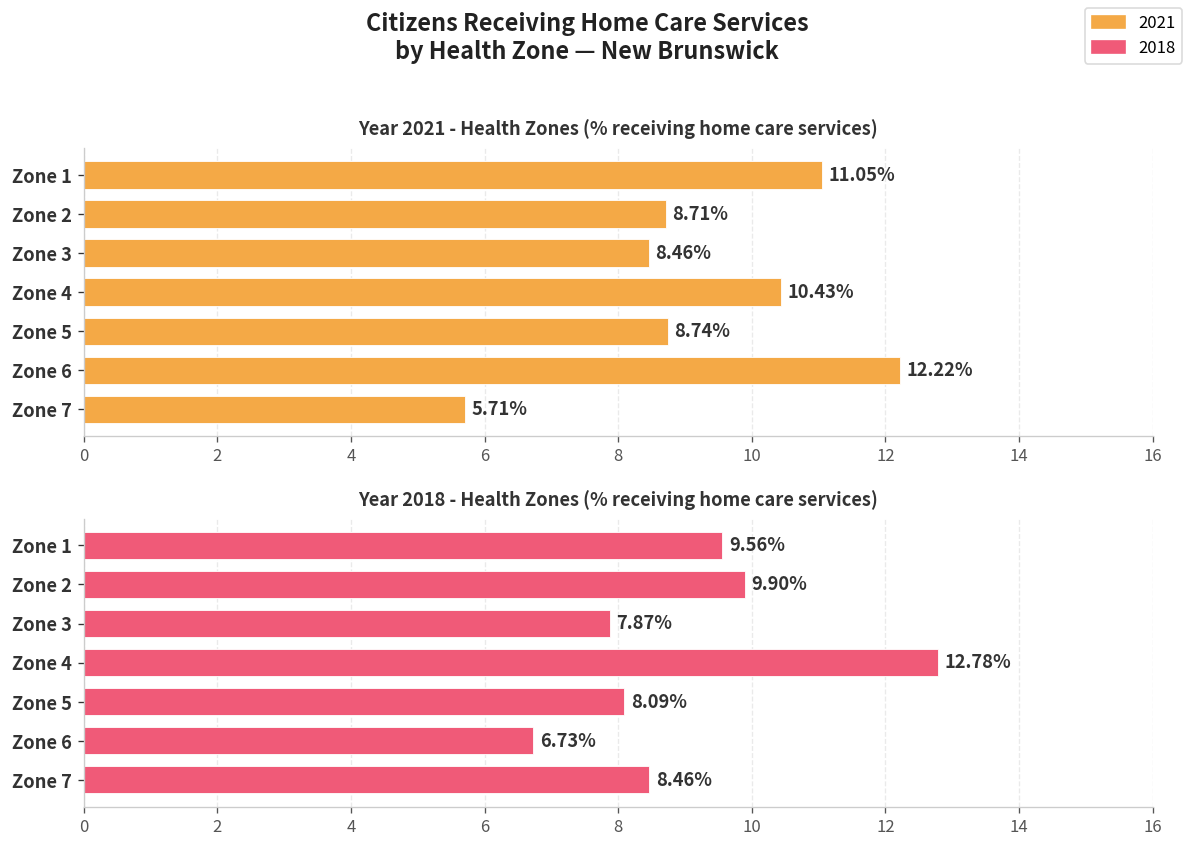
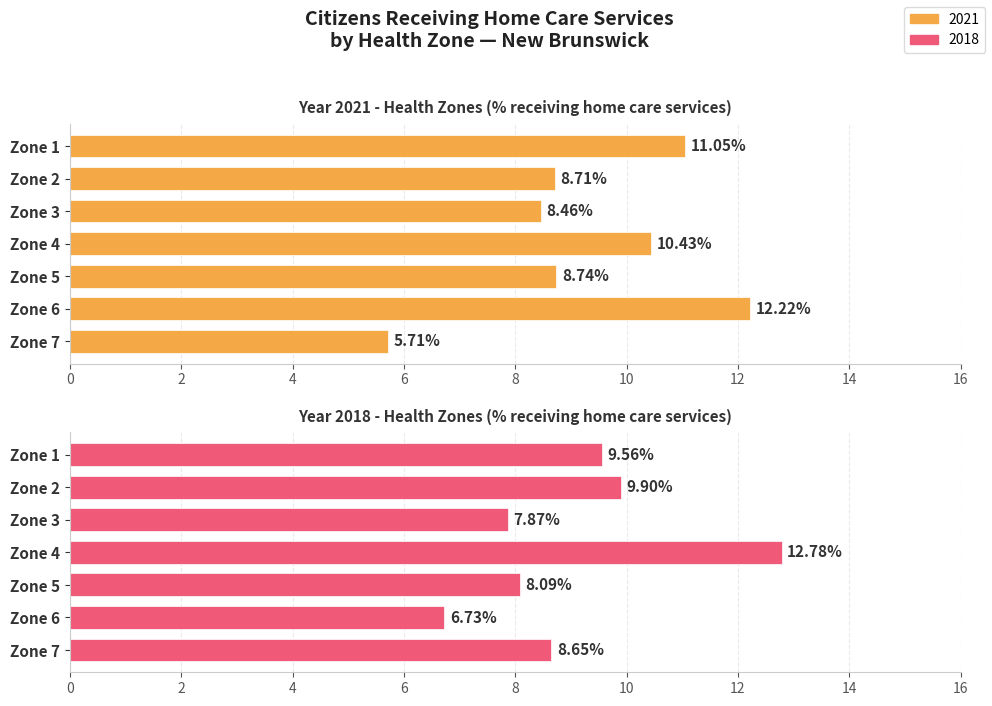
Year 2018 - Health Zones (% receiving home care services), Zone 7: 8.46% -> 8.65%
